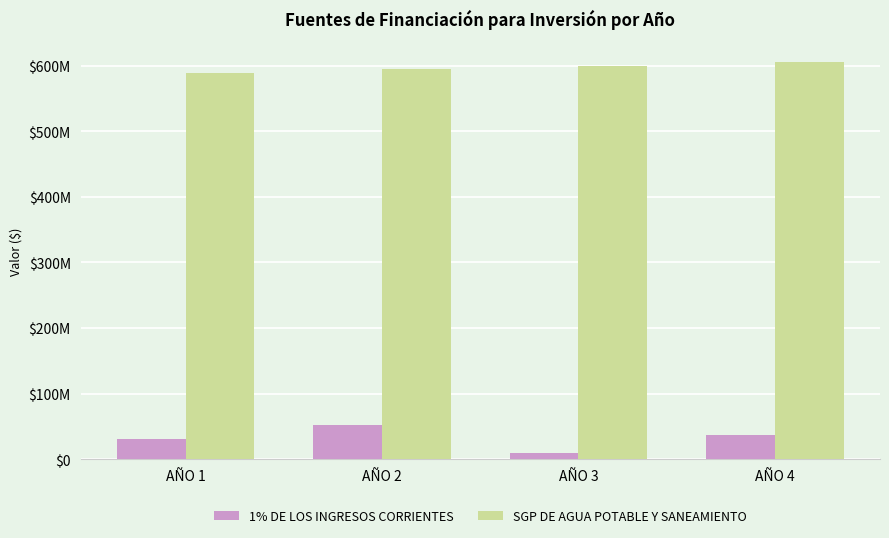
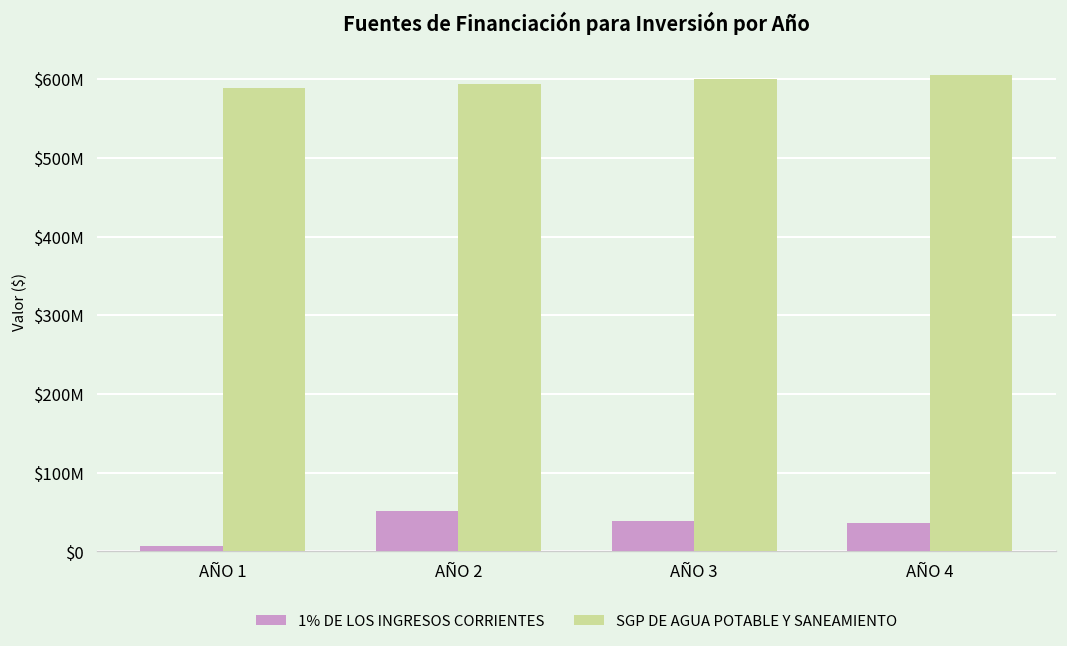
1% DE LOS INGRESOS CORRIENTES, AÑO 1: $30000000 -> $10000000
1% DE LOS INGRESOS CORRIENTES, AÑO 3: $10000000 -> $40000000
